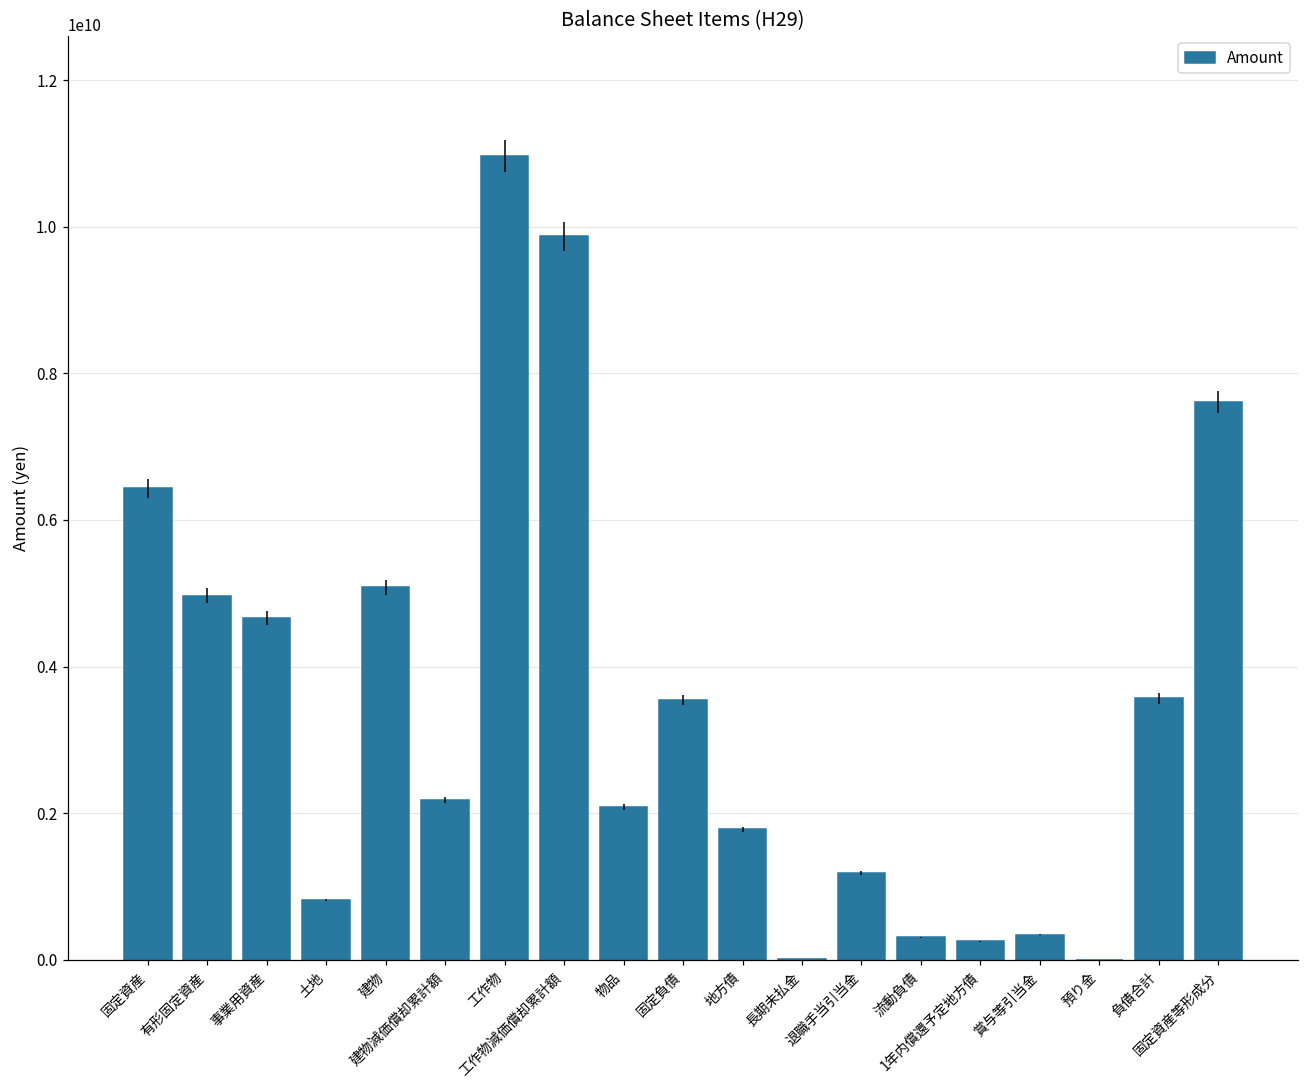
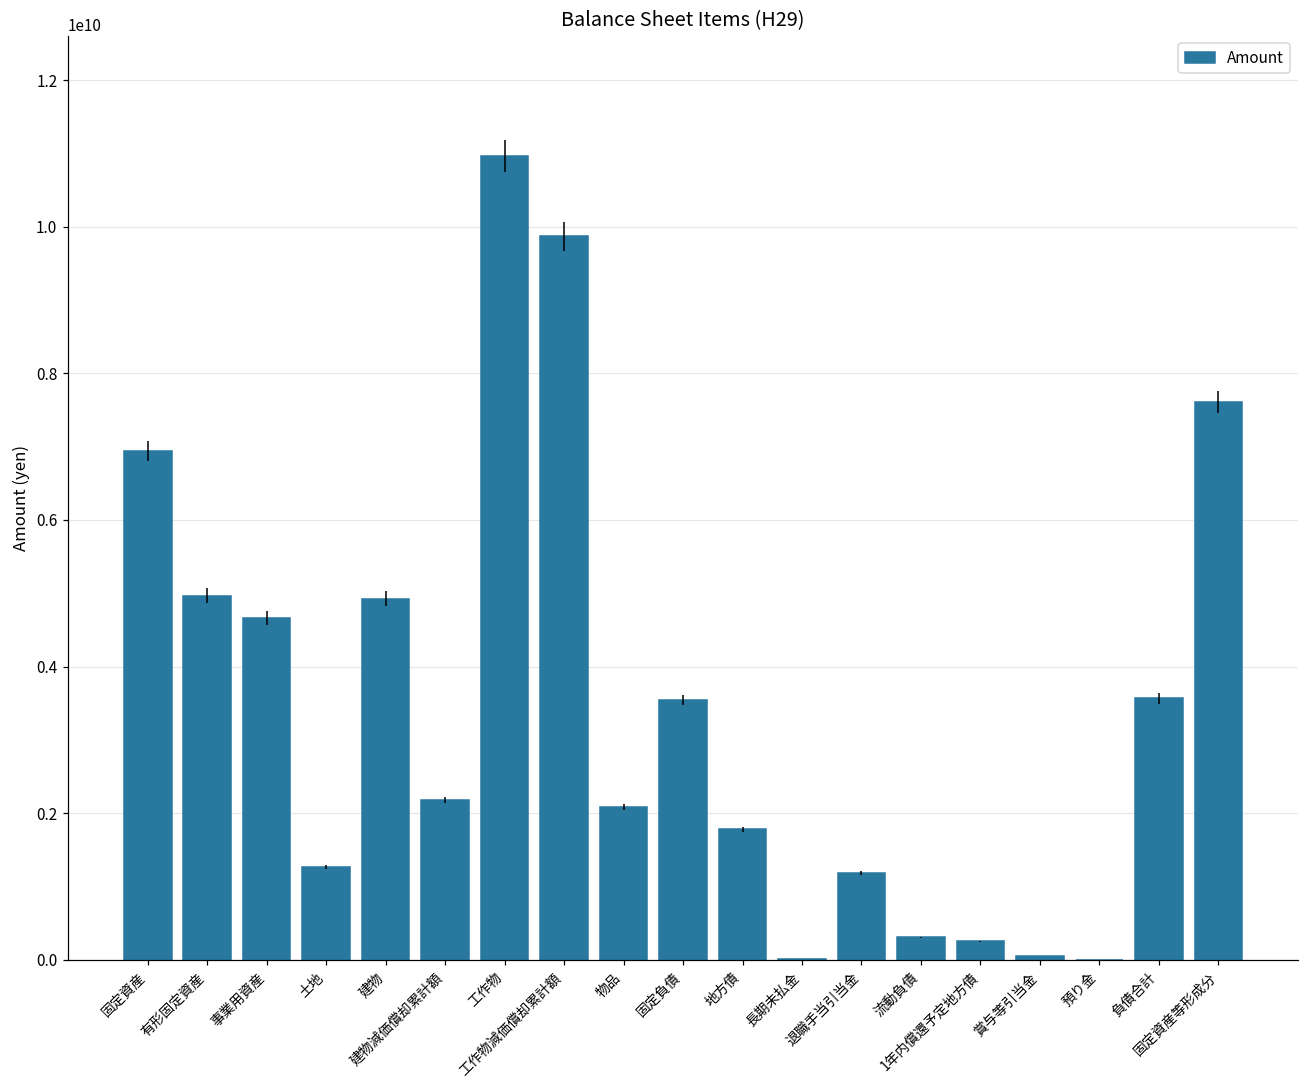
固定資産: 6400000000 -> 6900000000
土地: 800000000 -> 1300000000
建物: 5100000000 -> 4900000000
賞与等引当金: 300000000 -> 100000000
